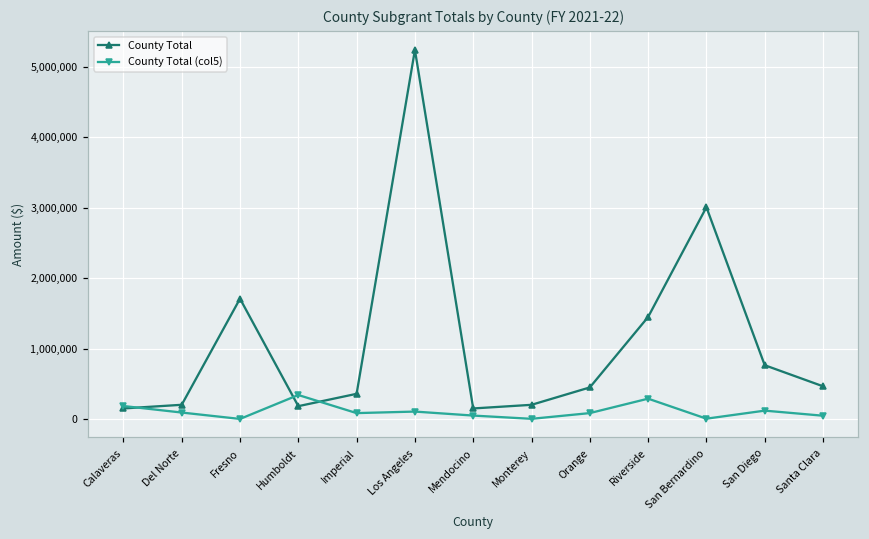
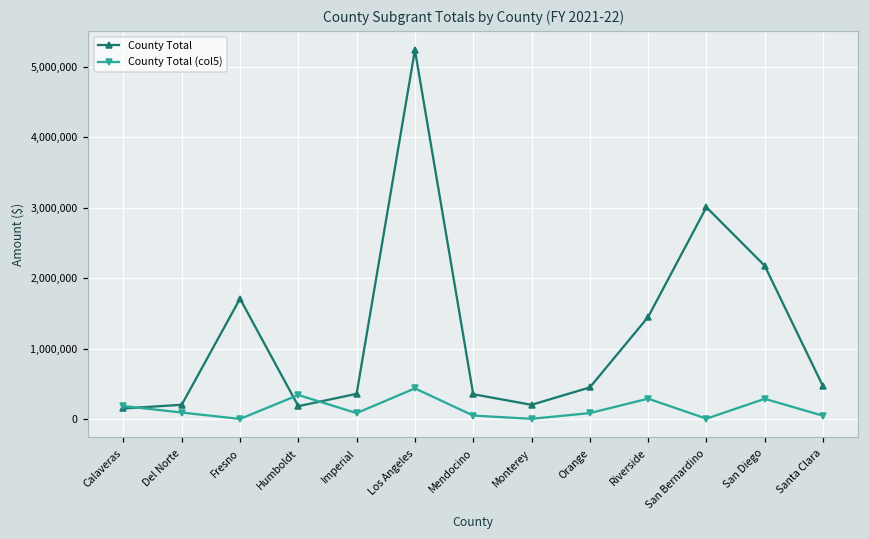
County Total (col5), Los Angeles: 100,000 -> 400,000
County Total, Mendocino: 200,000 -> 400,000
County Total, San Diego: 800,000 -> 2,200,000
County Total (col5), San Diego: 100,000 -> 300,000
